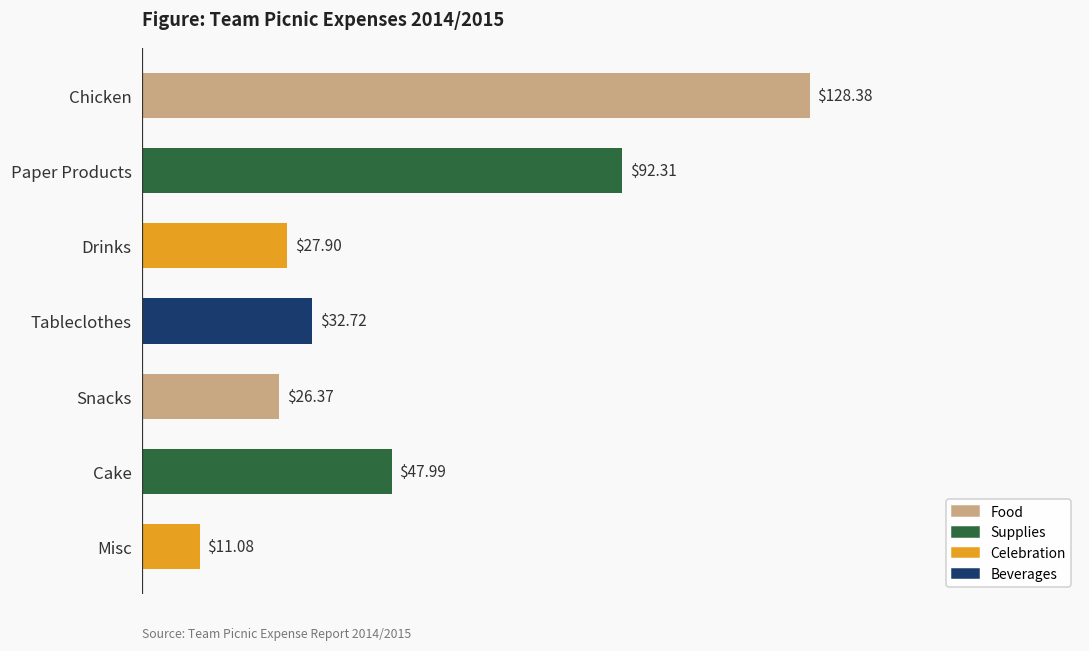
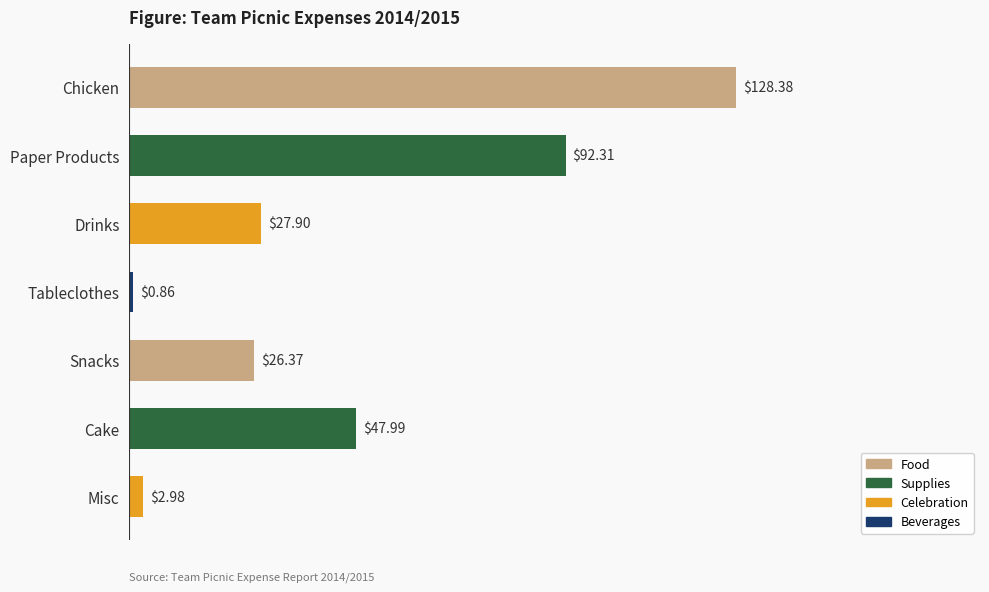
Tableclothes: $32.72 -> $0.86
Misc: $11.08 -> $2.98
